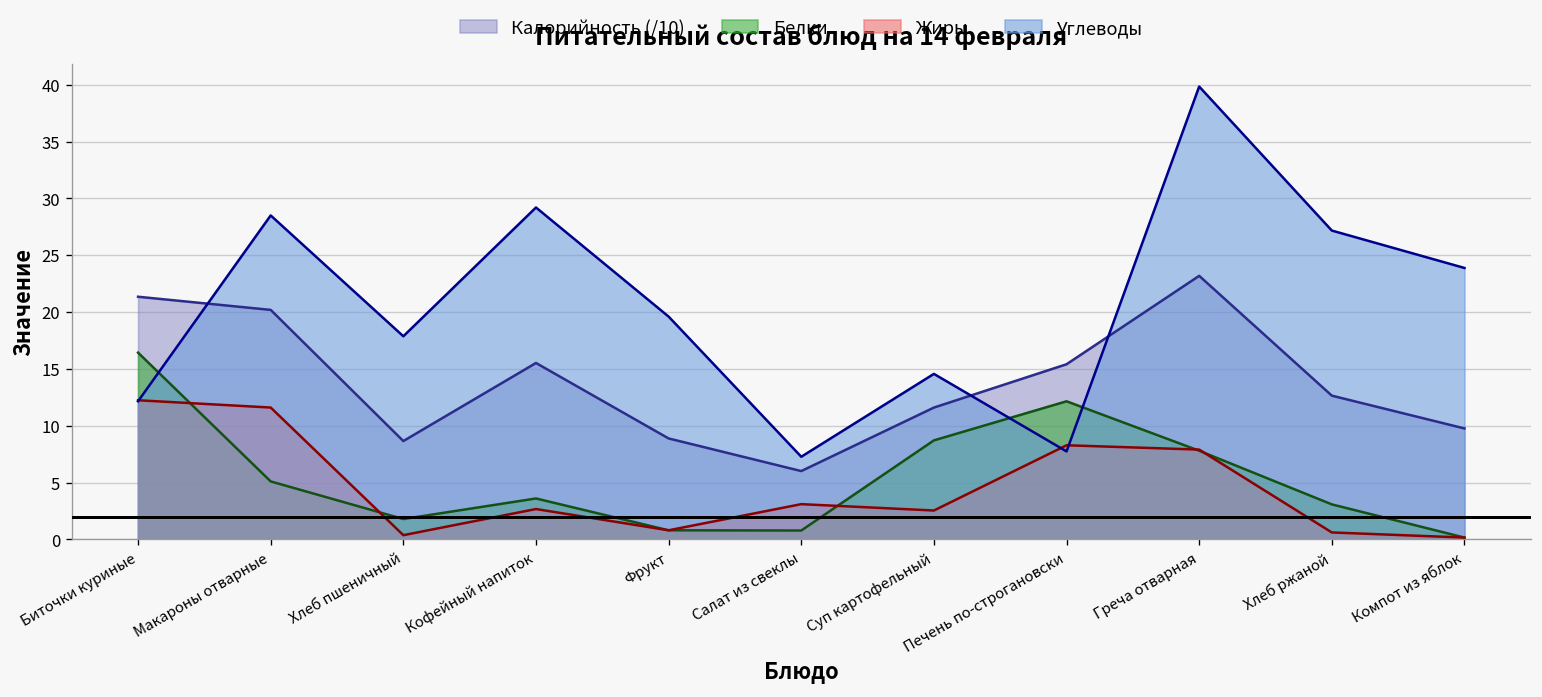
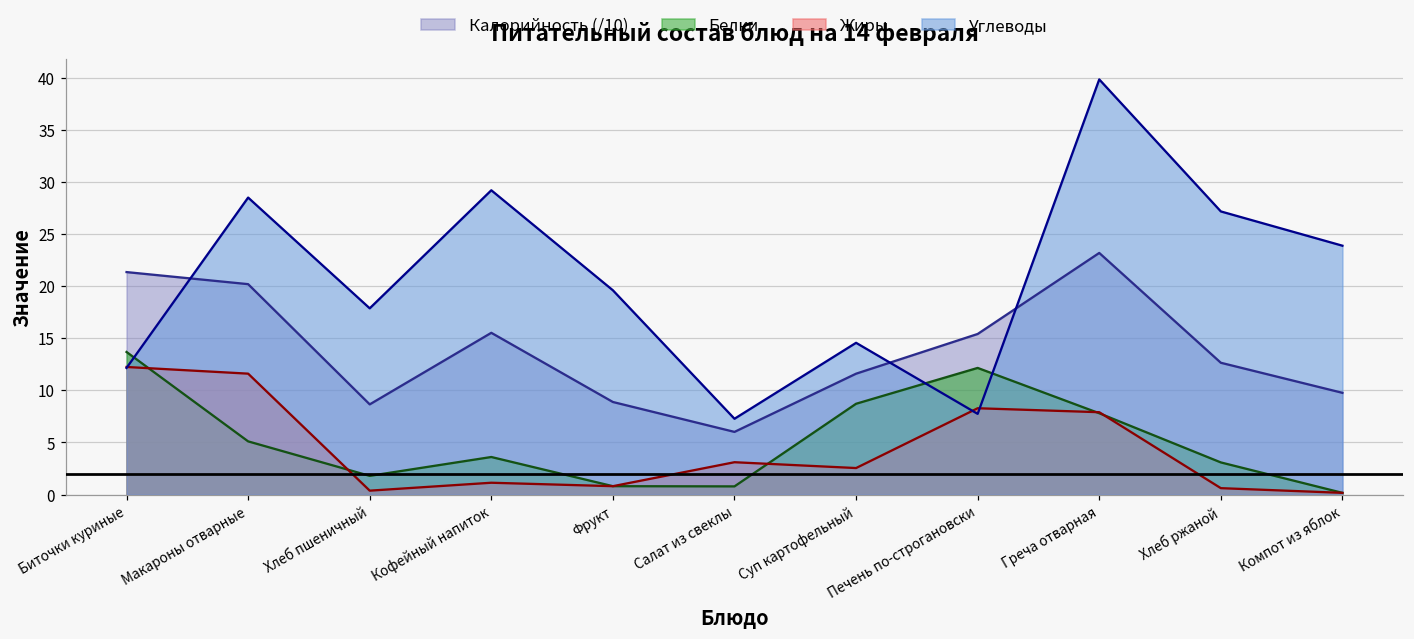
Белки, Биточки куриные: 16 -> 14
Жиры, Кофейный напиток: 3 -> 1
